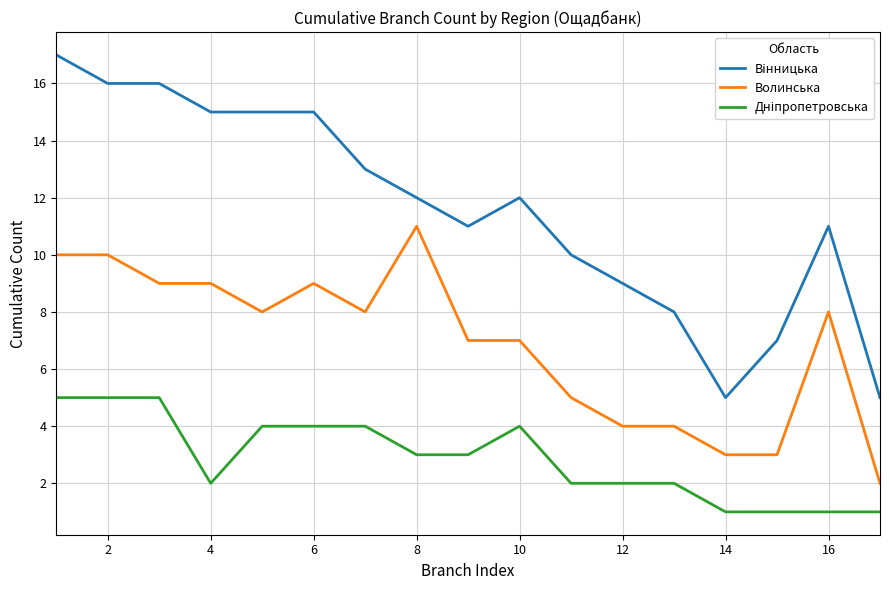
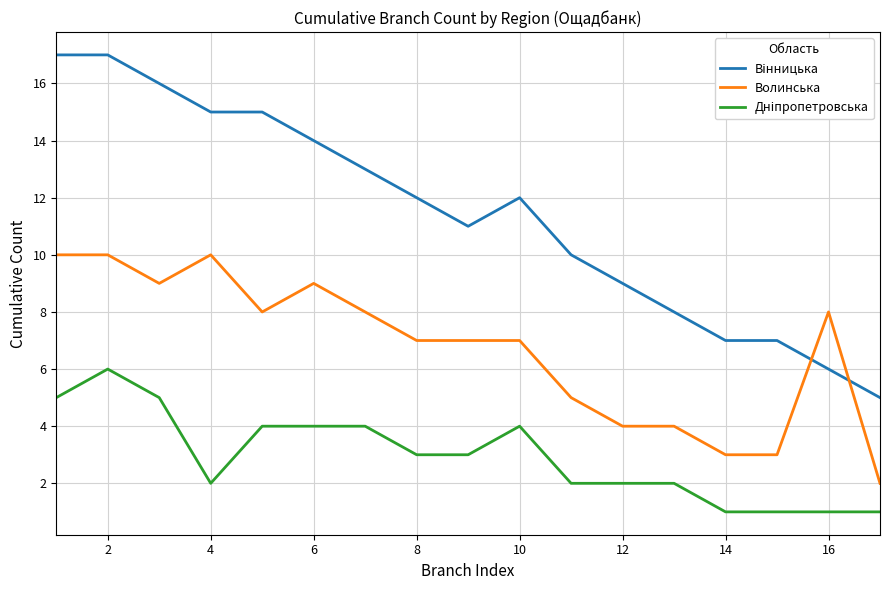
Вінницька, 2: 16 -> 17
Дніпропетровська, 2: 5 -> 6
Волинська, 4: 9 -> 10
Вінницька, 6: 15 -> 14
Волинська, 8: 11 -> 7
Вінницька, 14: 5 -> 7
Вінницька, 16: 11 -> 6
